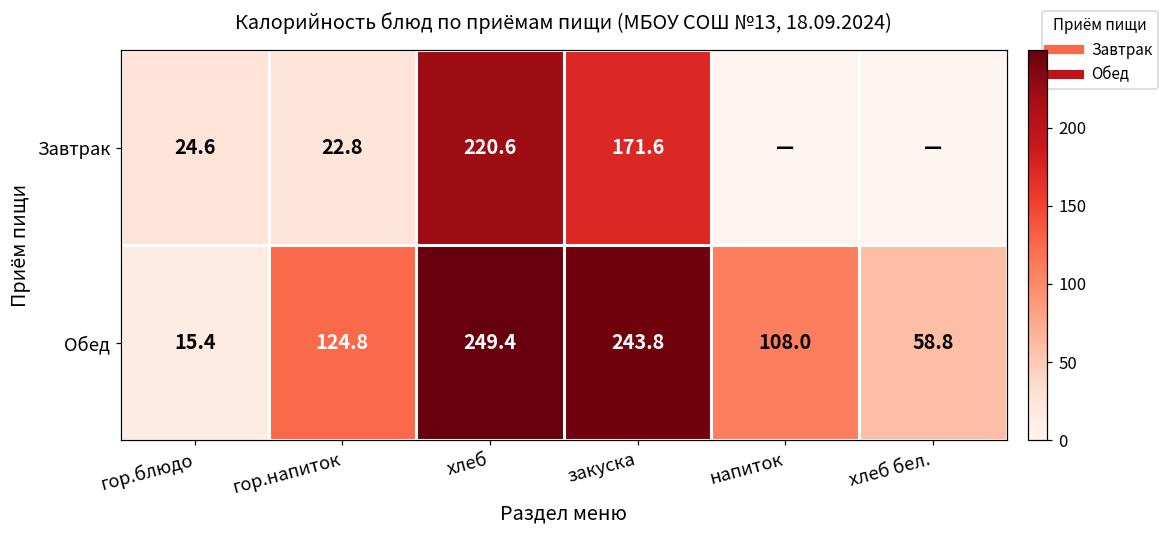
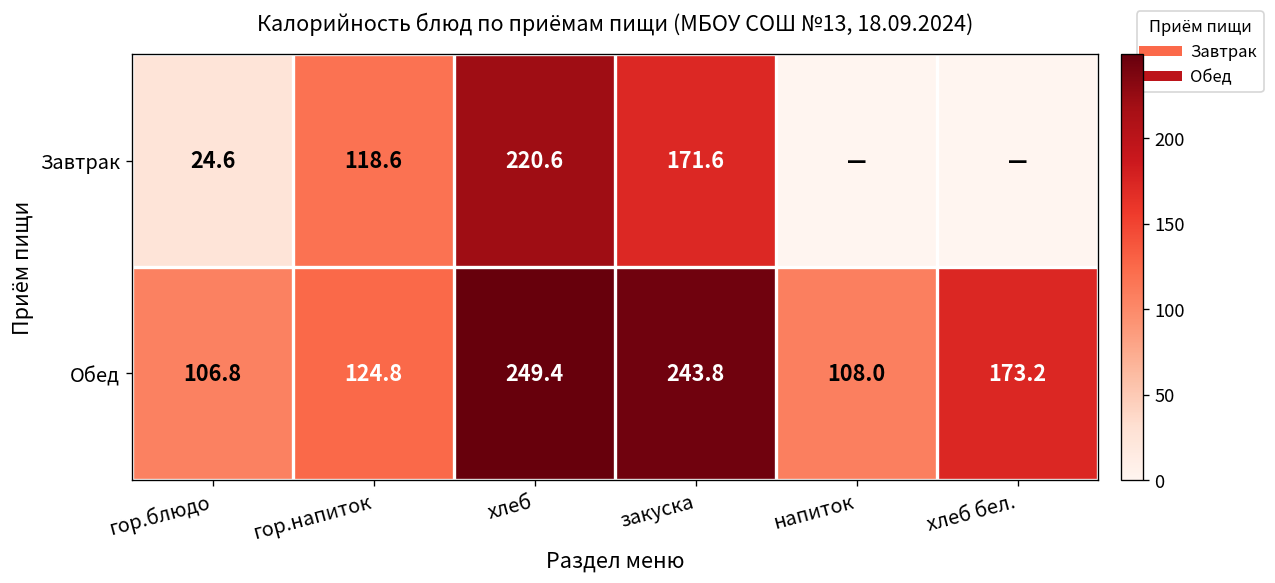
Завтрак, гор.напиток: 22.8 -> 118.6
Обед, гор.блюдо: 15.4 -> 106.8
Обед, хлеб бел.: 58.8 -> 173.2
